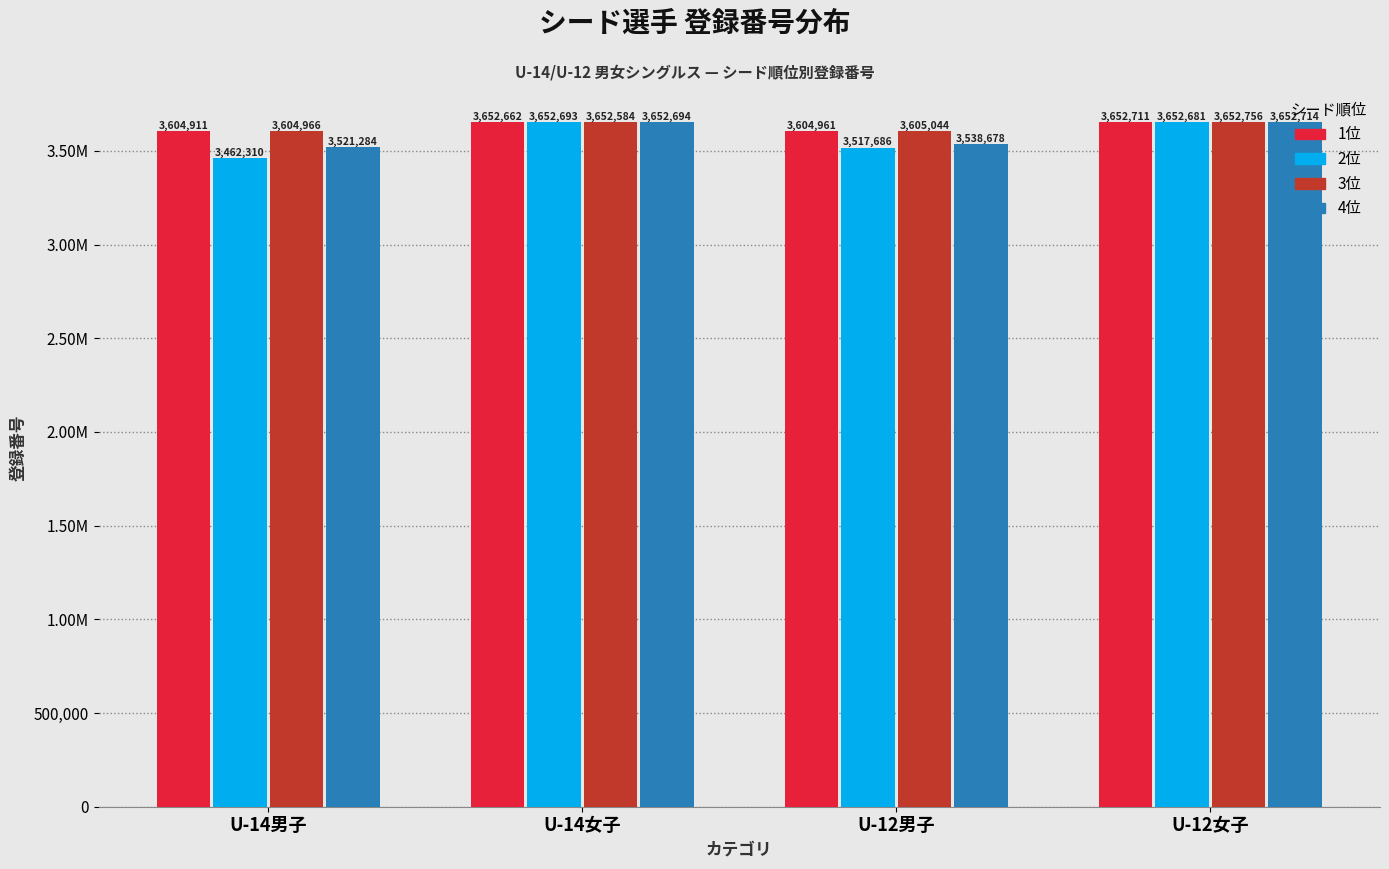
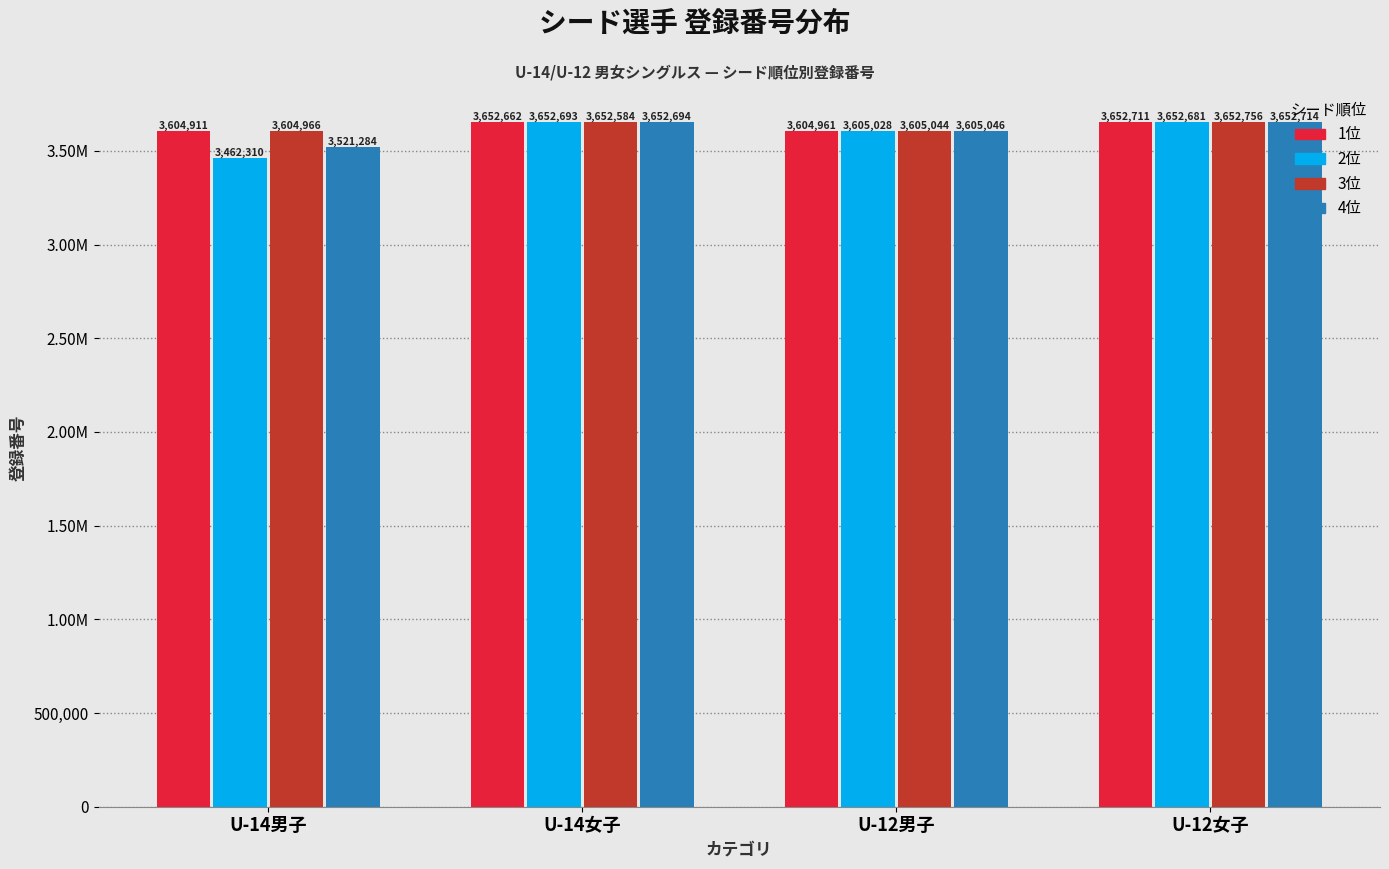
2位, U-12男子: 3,517,686 -> 3,605,028
4位, U-12男子: 3,538,678 -> 3,605,046
